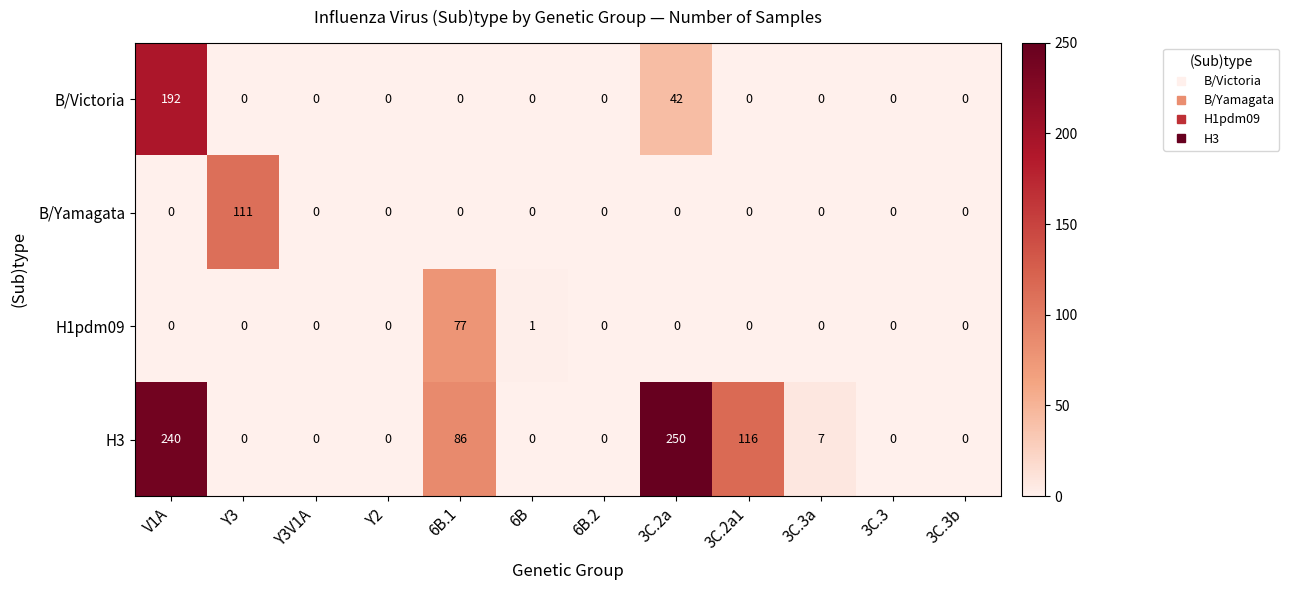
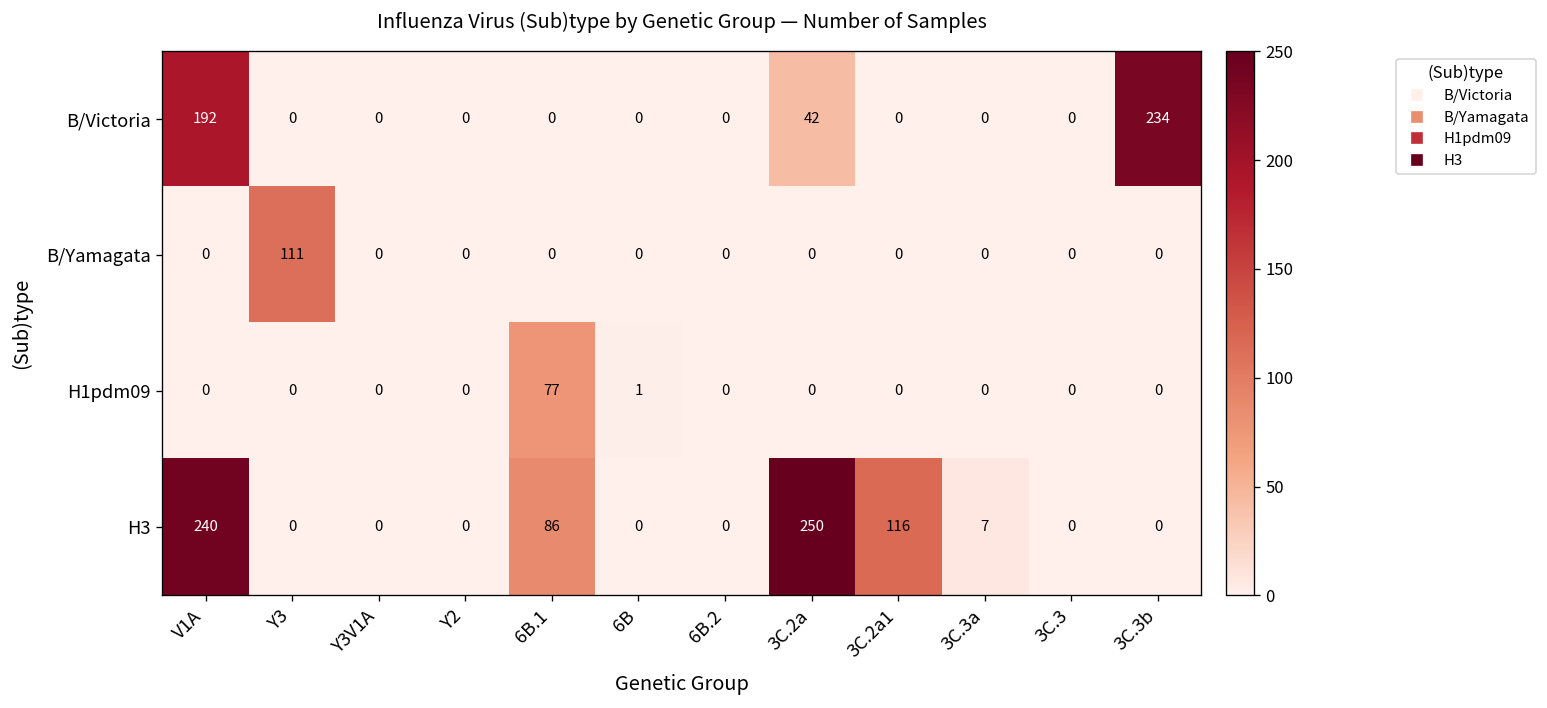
B/Victoria, 3C.3b: 0 -> 234
